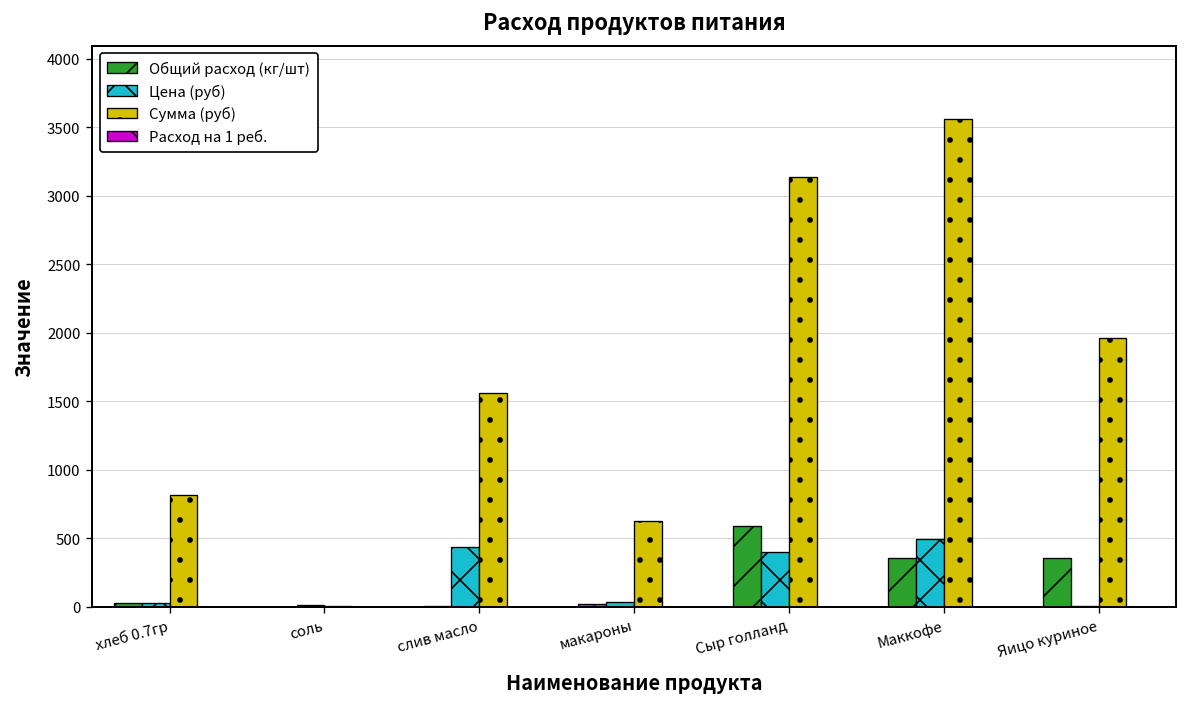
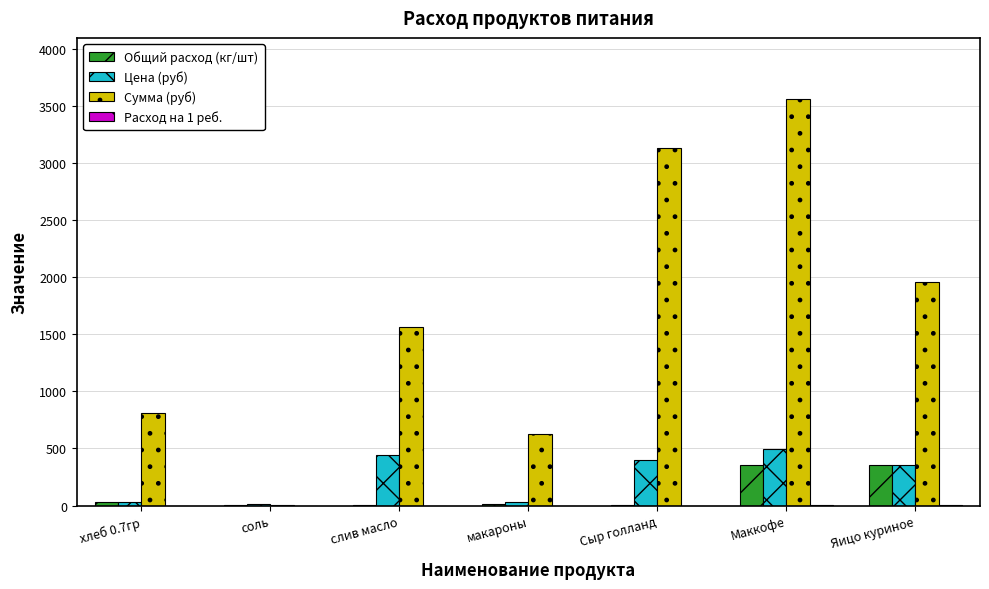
Общий расход (кг/шт), Сыр голланд: 590 -> 10
Цена (руб), Яицо куриное: 10 -> 350
